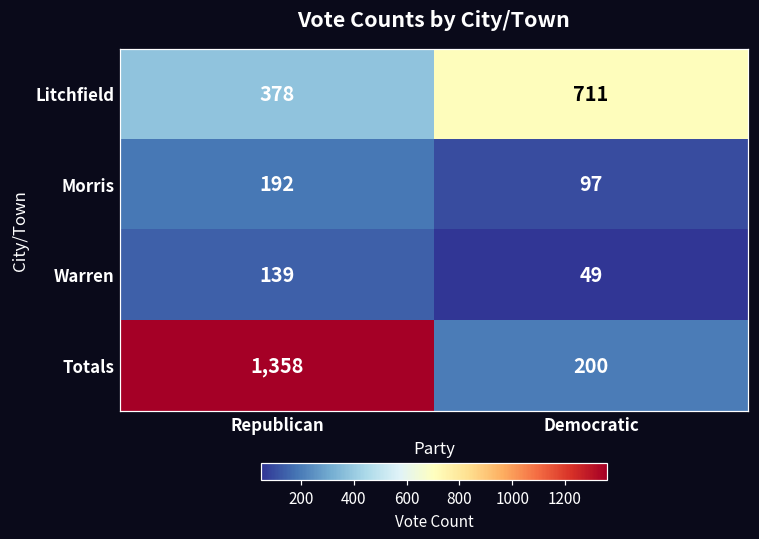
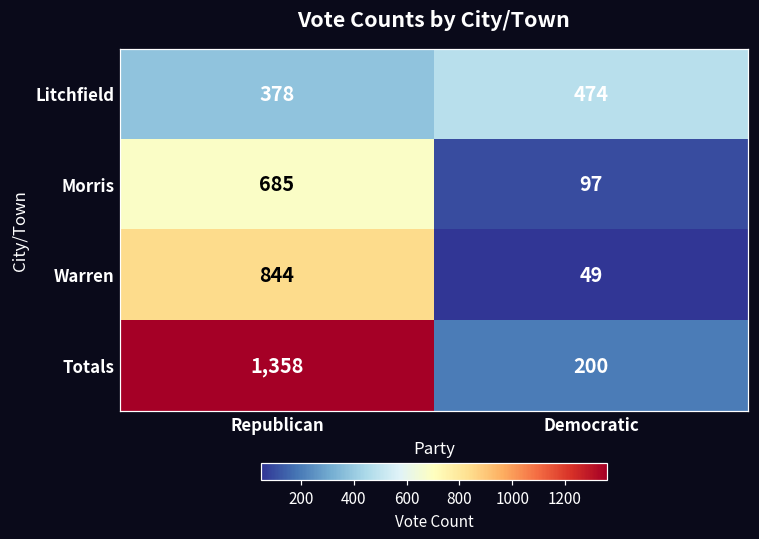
Litchfield, Democratic: 711 -> 474
Morris, Republican: 192 -> 685
Warren, Republican: 139 -> 844
